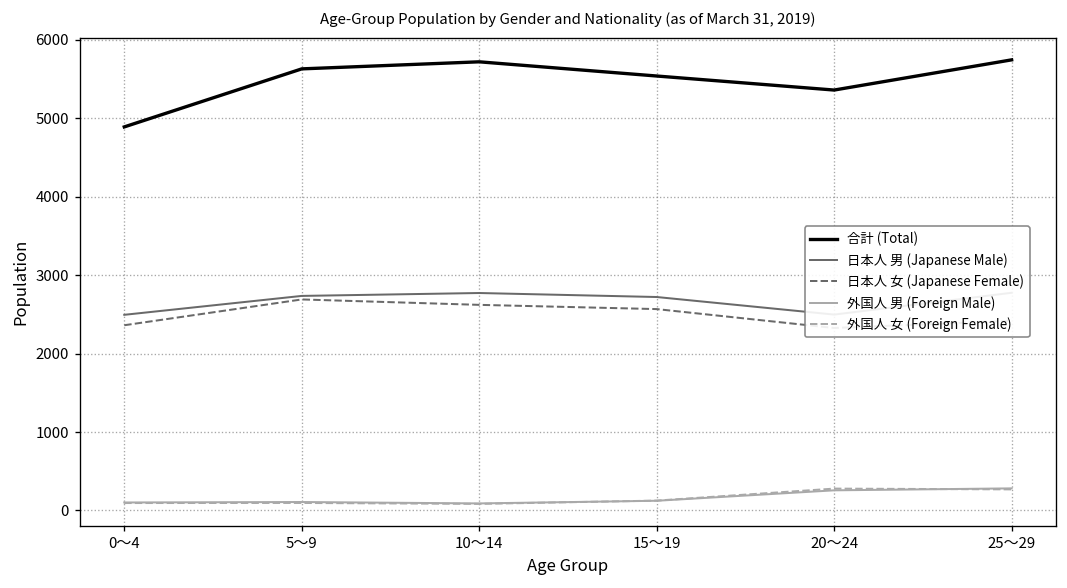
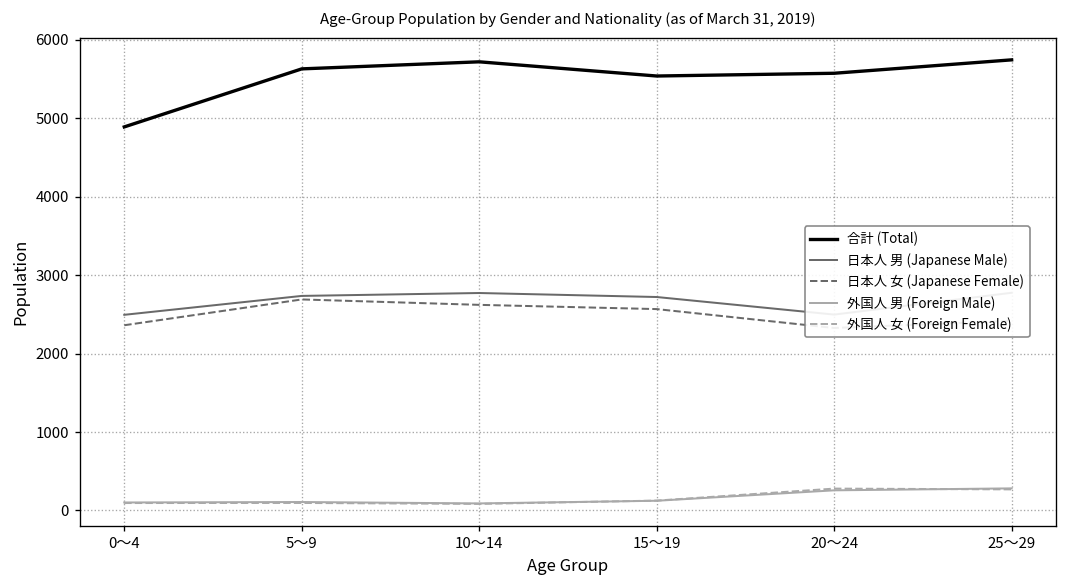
合計 (Total), 20～24: 5400 -> 5600
